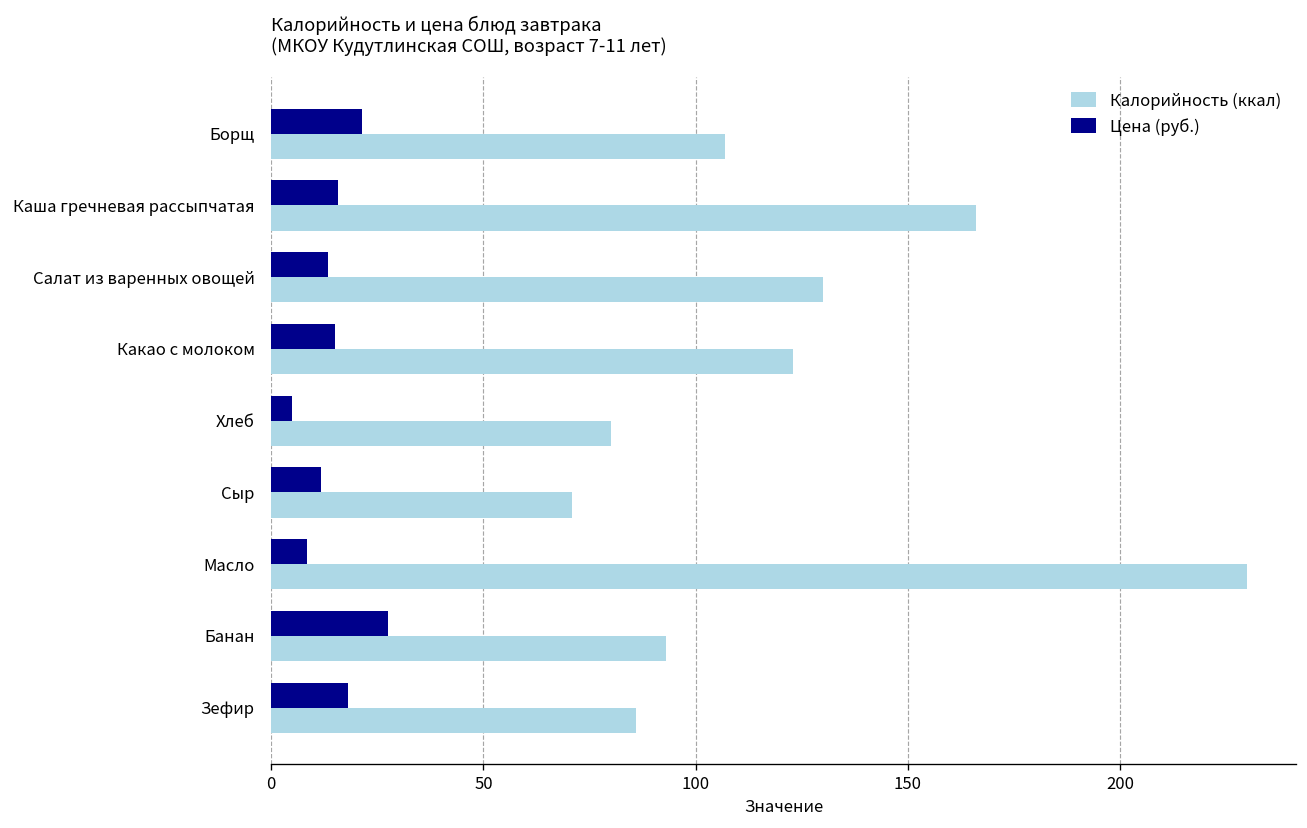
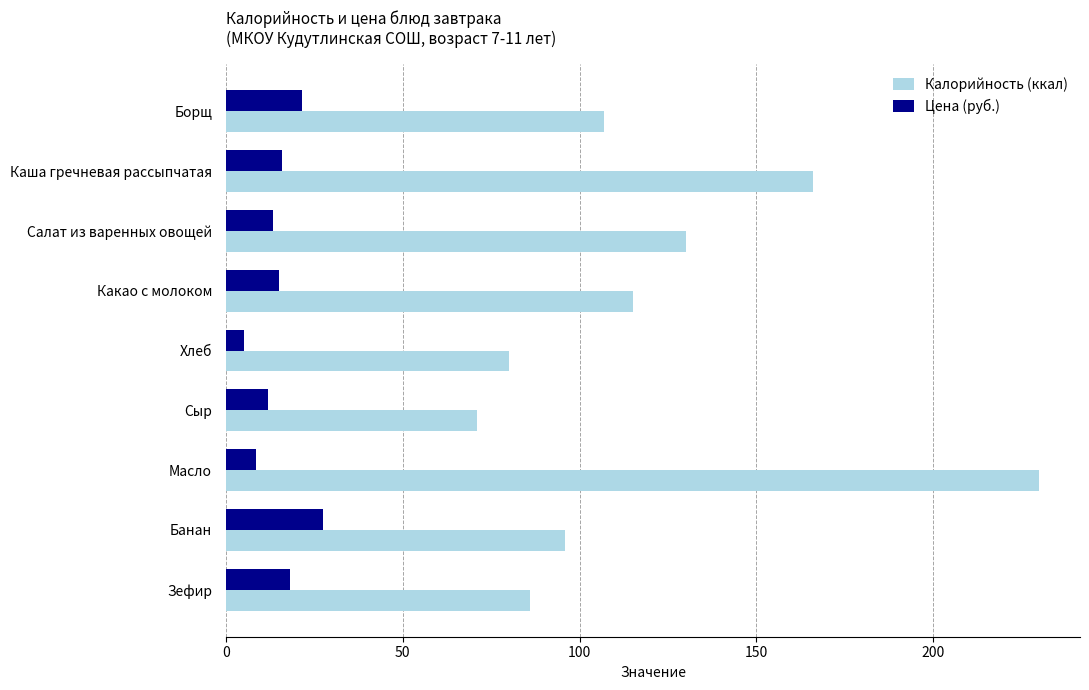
Калорийность (ккал), Какао с молоком: 123 -> 115
Калорийность (ккал), Банан: 93 -> 96
